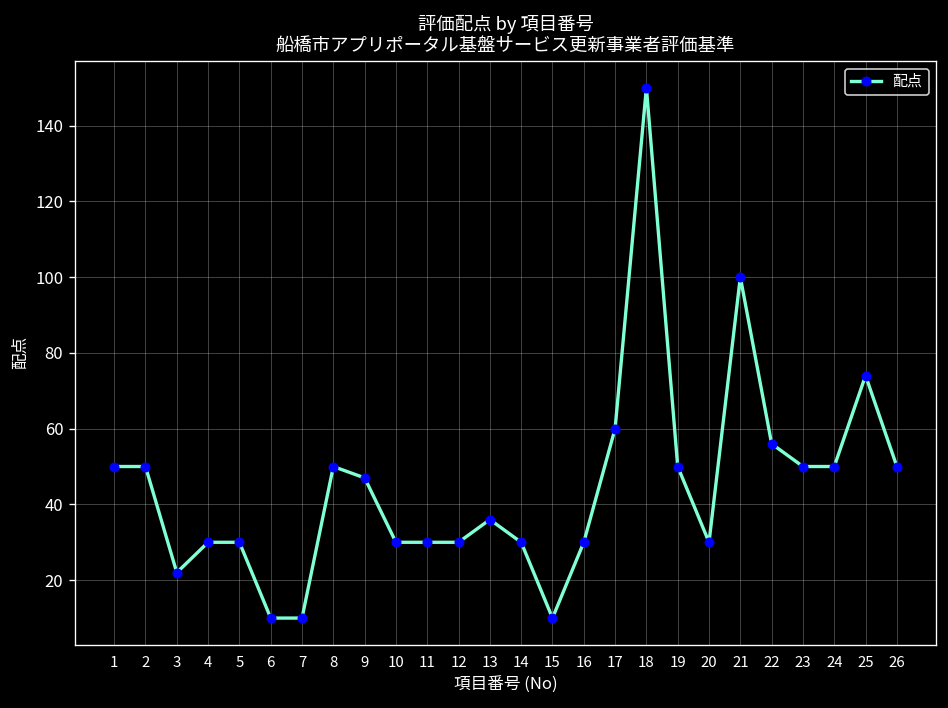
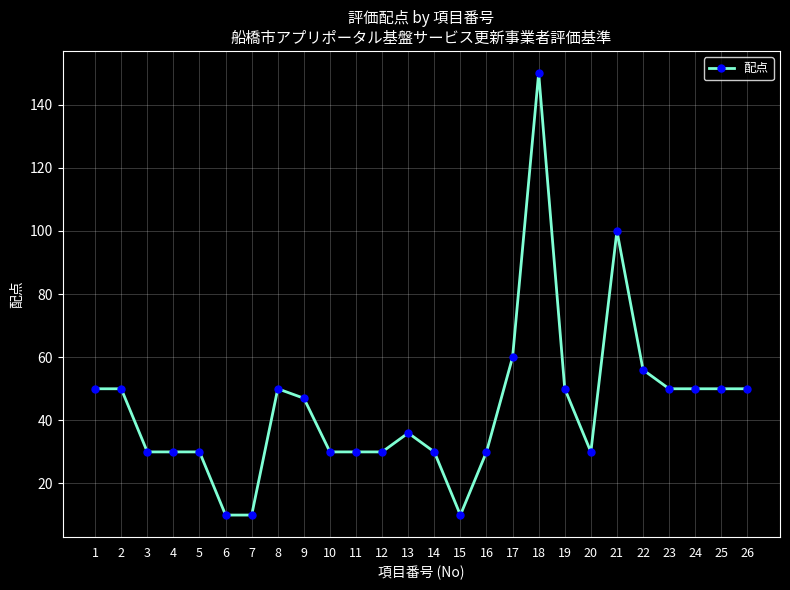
3: 22 -> 30
25: 74 -> 50
